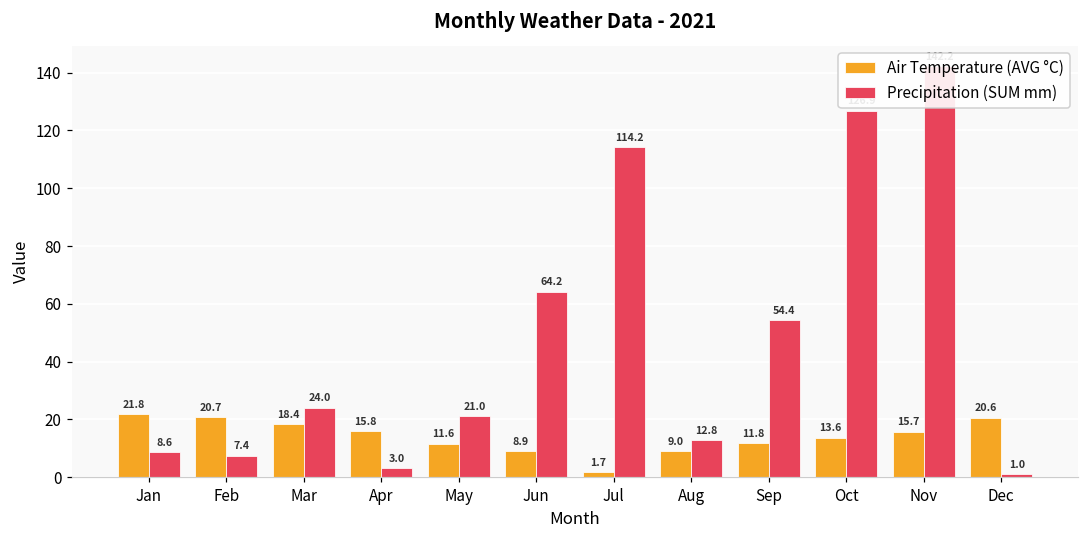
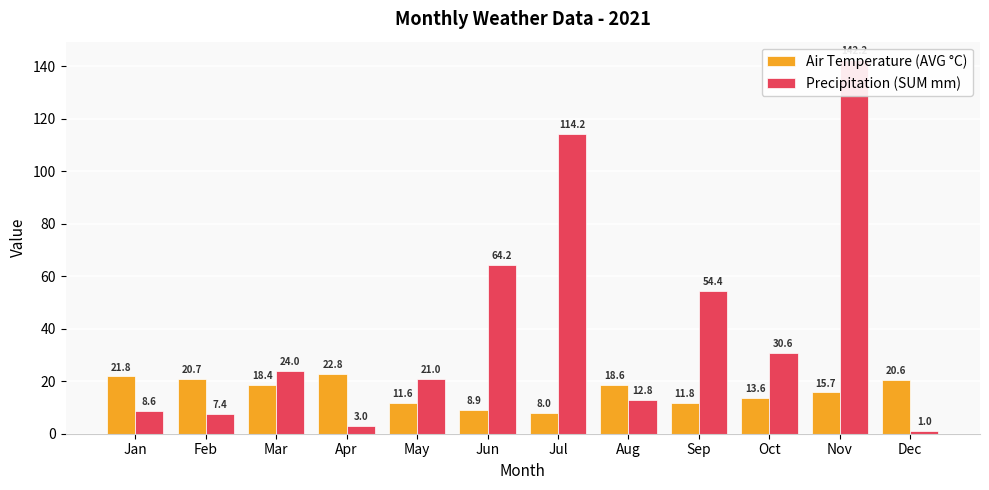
Air Temperature (AVG °C), Apr: 15.8 -> 22.8
Air Temperature (AVG °C), Jul: 1.7 -> 8.0
Air Temperature (AVG °C), Aug: 9.0 -> 18.6
Precipitation (SUM mm), Oct: 127 -> 31
